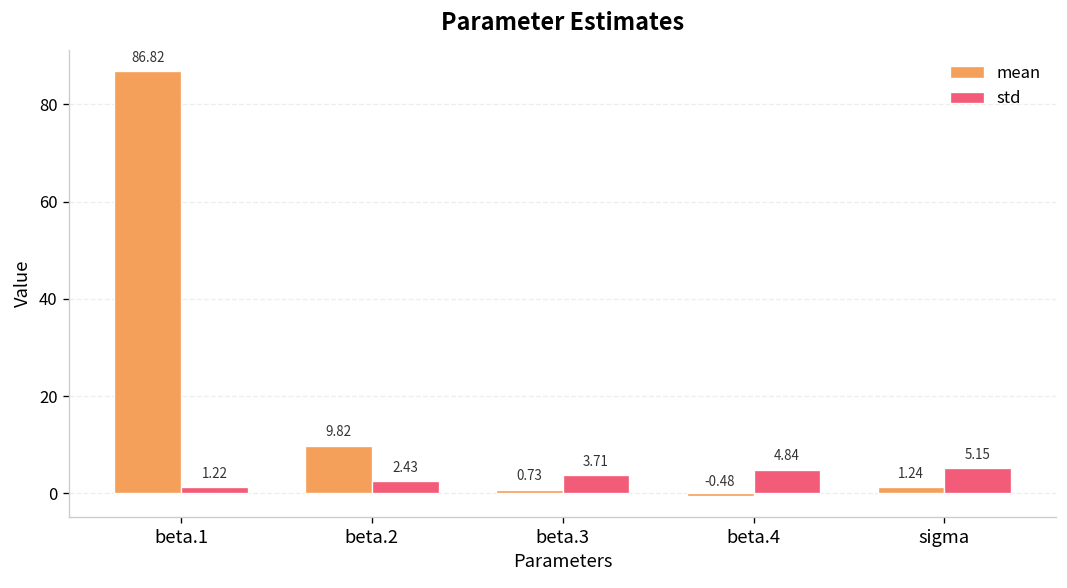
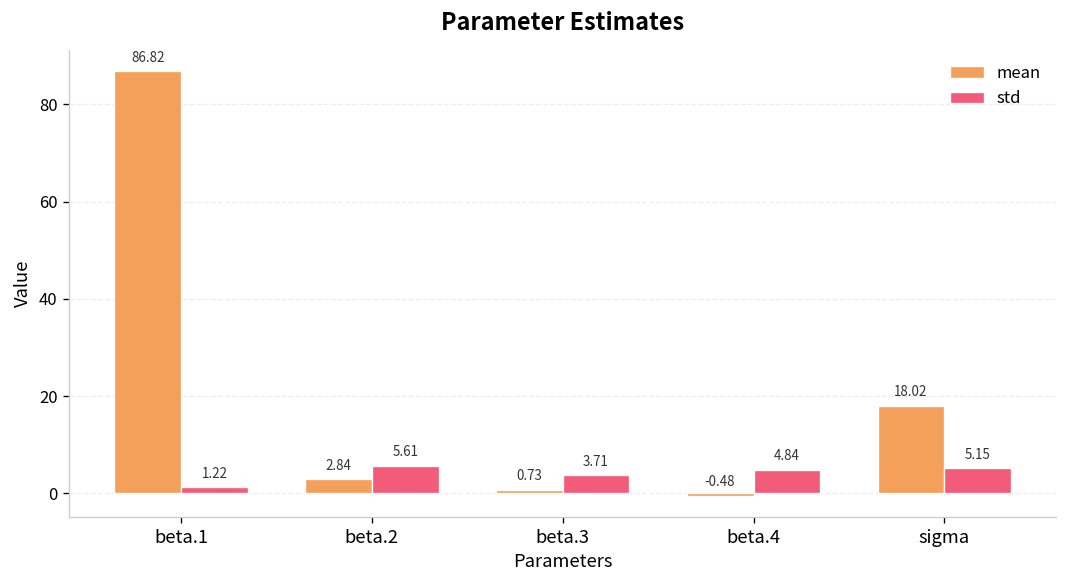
mean, beta.2: 9.82 -> 2.84
std, beta.2: 2.43 -> 5.61
mean, sigma: 1.24 -> 18.02
